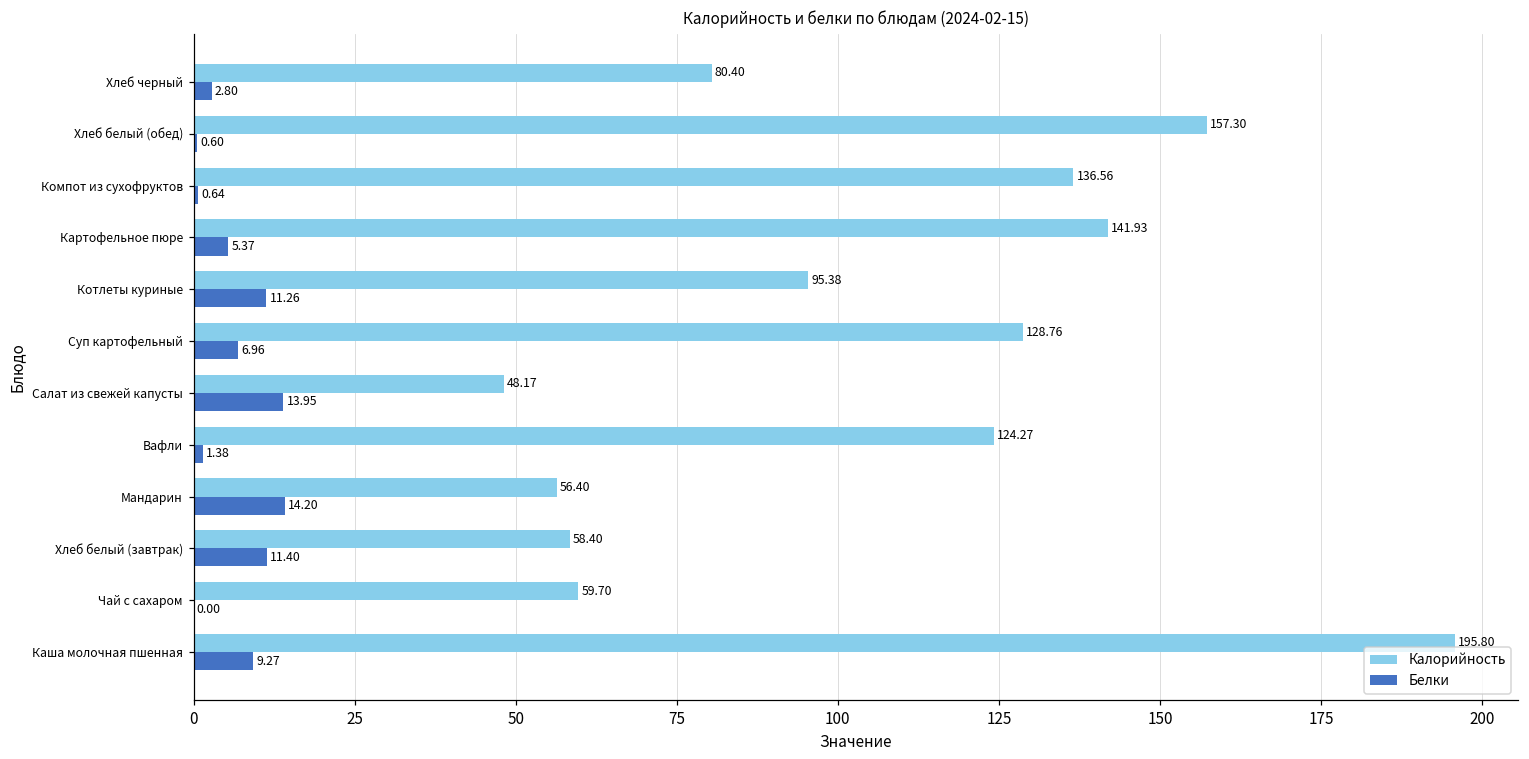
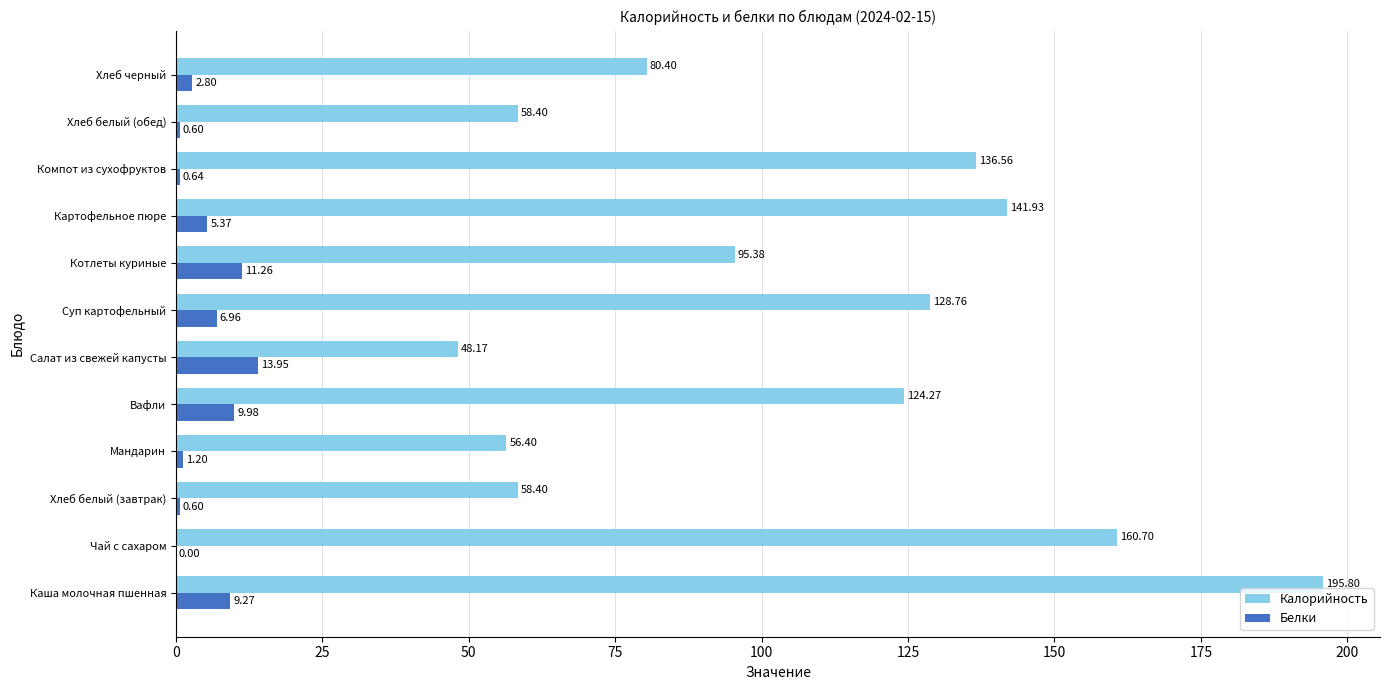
Калорийность, Хлеб белый (обед): 157.30 -> 58.40
Белки, Вафли: 1.38 -> 9.98
Белки, Мандарин: 14.20 -> 1.20
Белки, Хлеб белый (завтрак): 11.40 -> 0.60
Калорийность, Чай с сахаром: 59.70 -> 160.70
